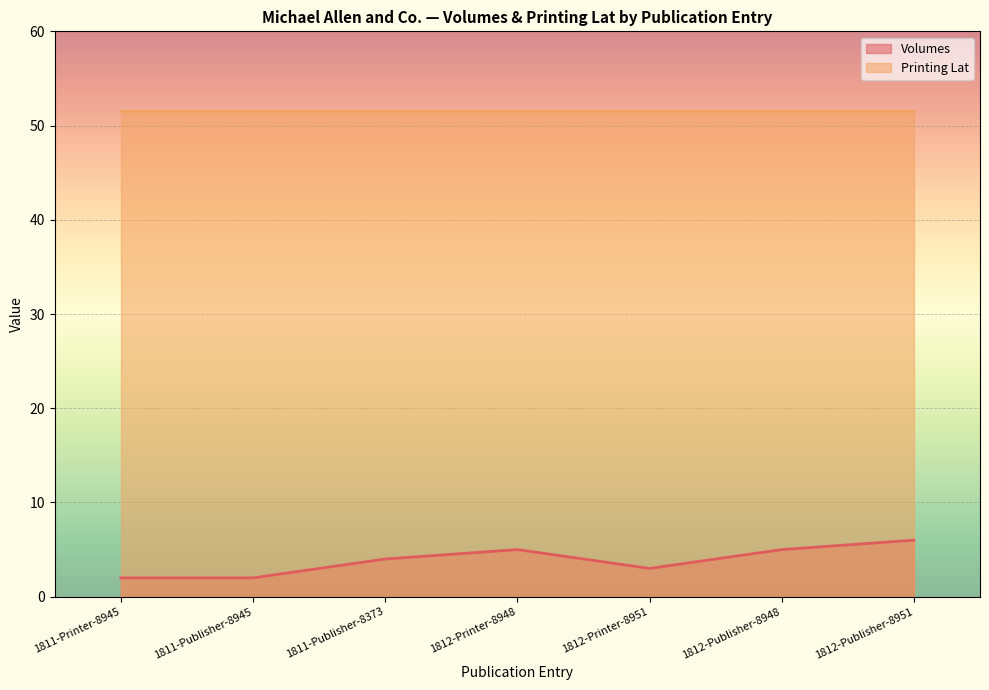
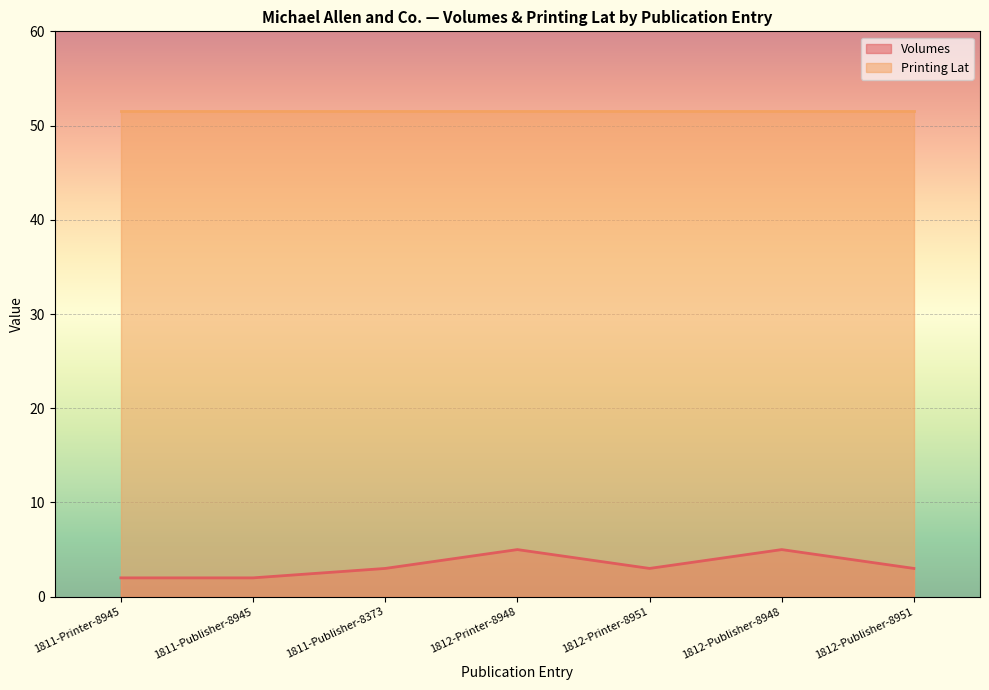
Volumes, 1811-Publisher-8373: 4 -> 3
Volumes, 1812-Publisher-8951: 6 -> 3
